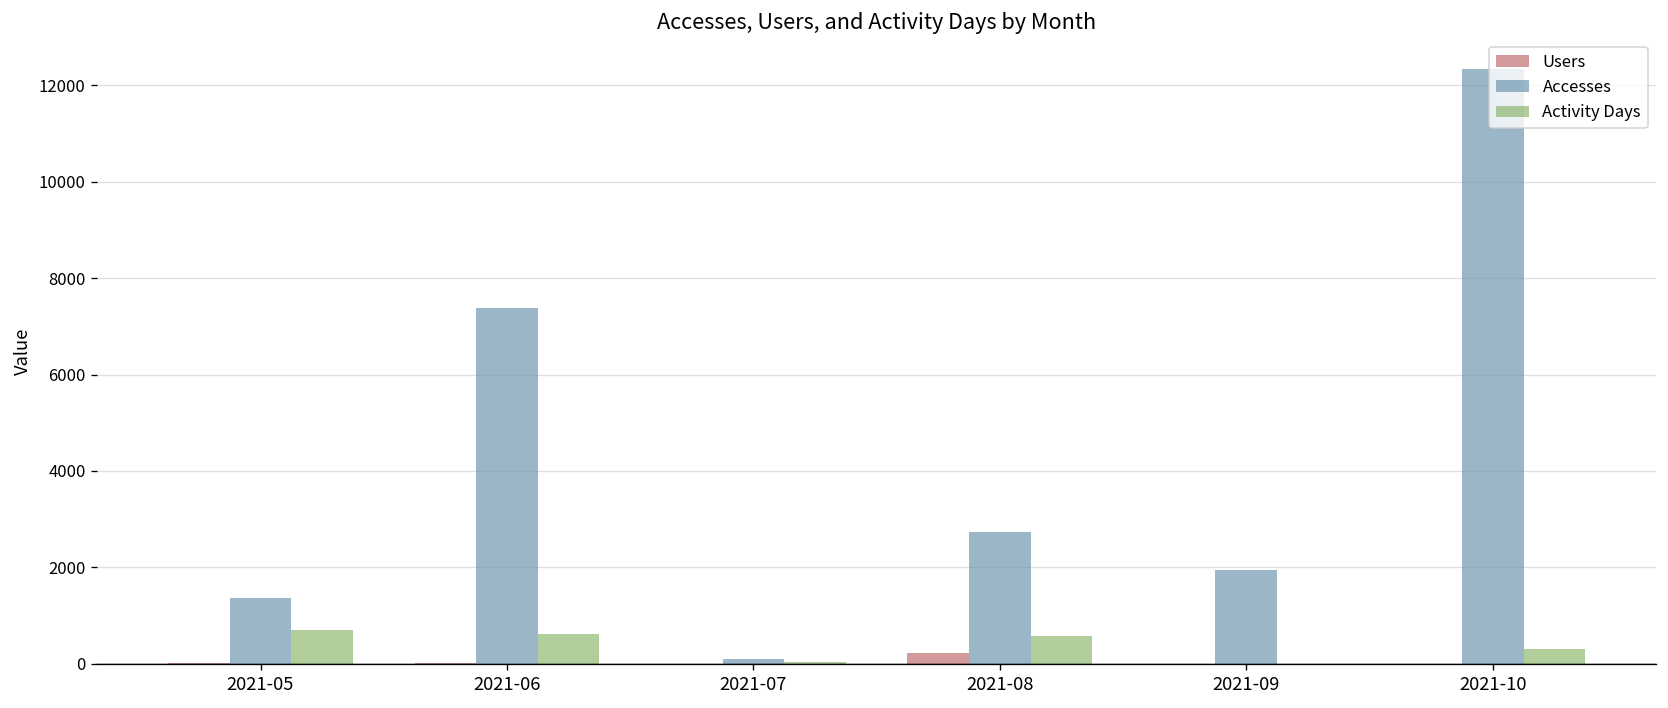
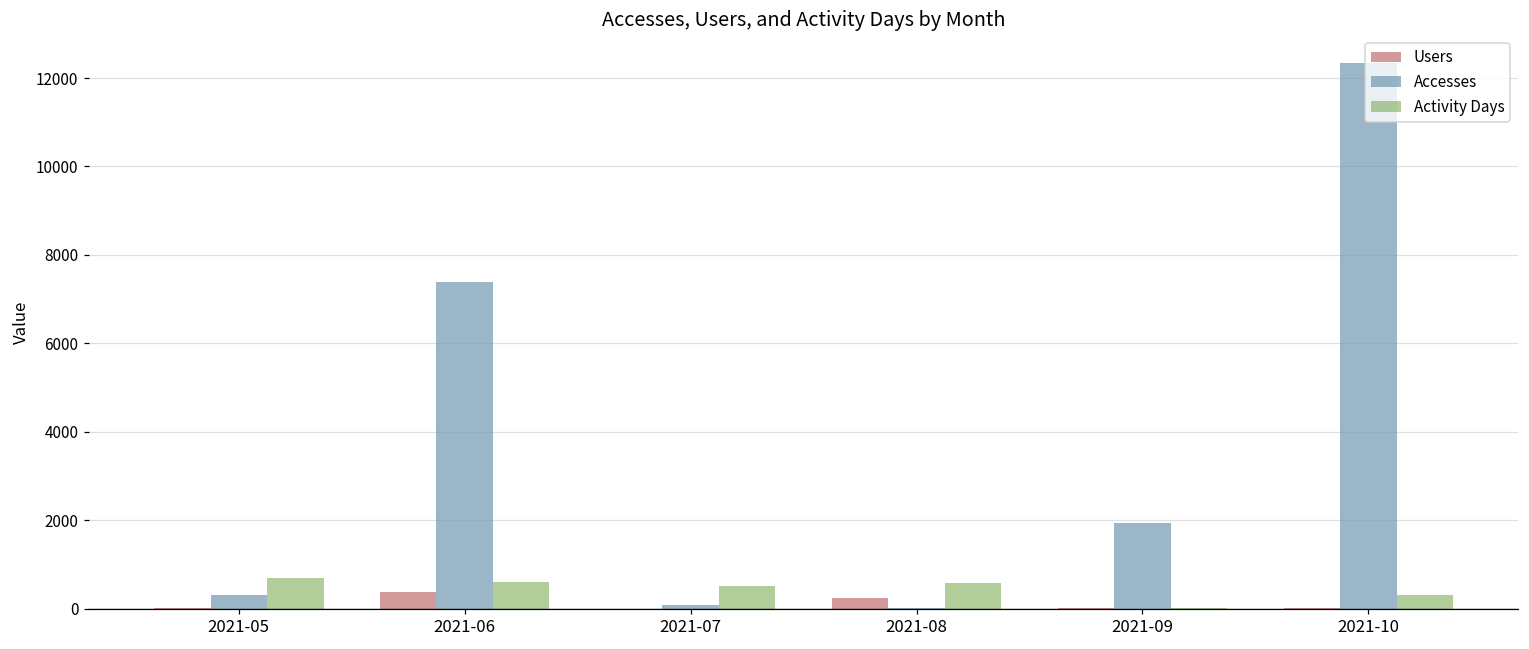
Accesses, 2021-05: 1400 -> 300
Users, 2021-06: 0 -> 400
Activity Days, 2021-07: 0 -> 500
Accesses, 2021-08: 2700 -> 0
